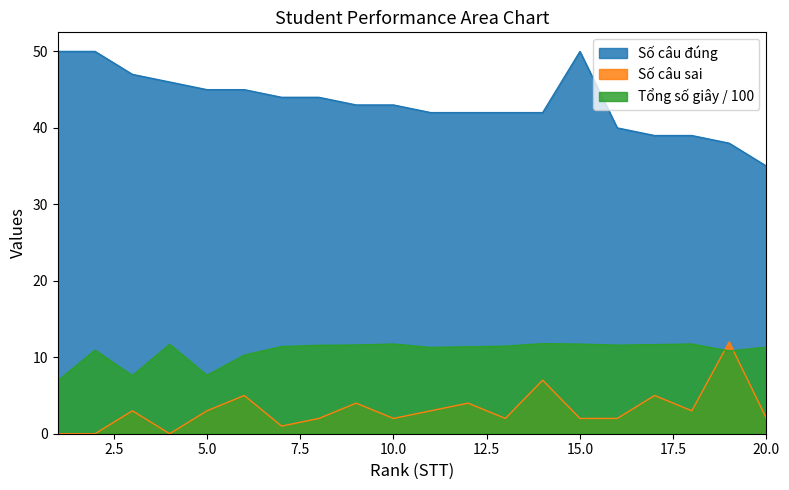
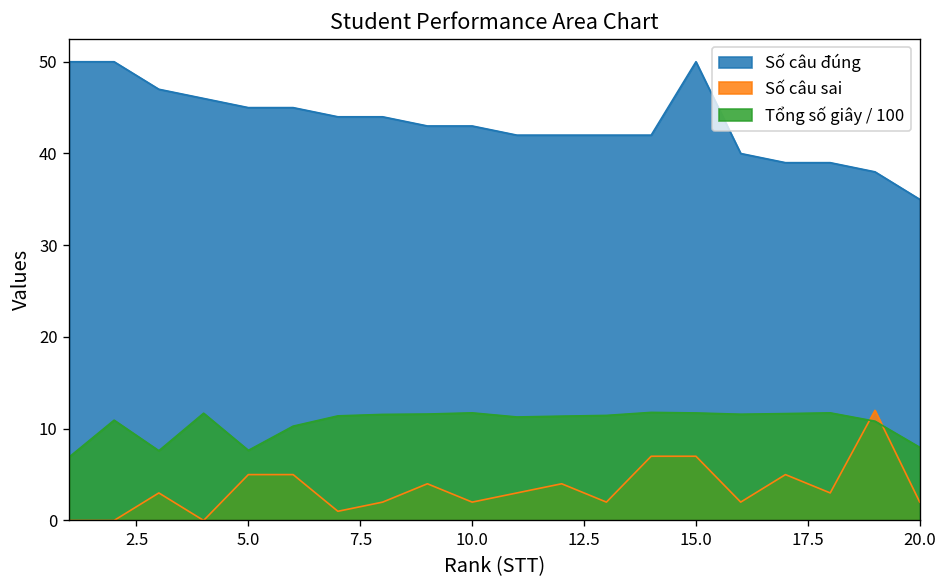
Số câu sai, 5.0: 3 -> 5
Số câu sai, 15.0: 2 -> 7
Tổng số giây / 100, 20.0: 11 -> 8
